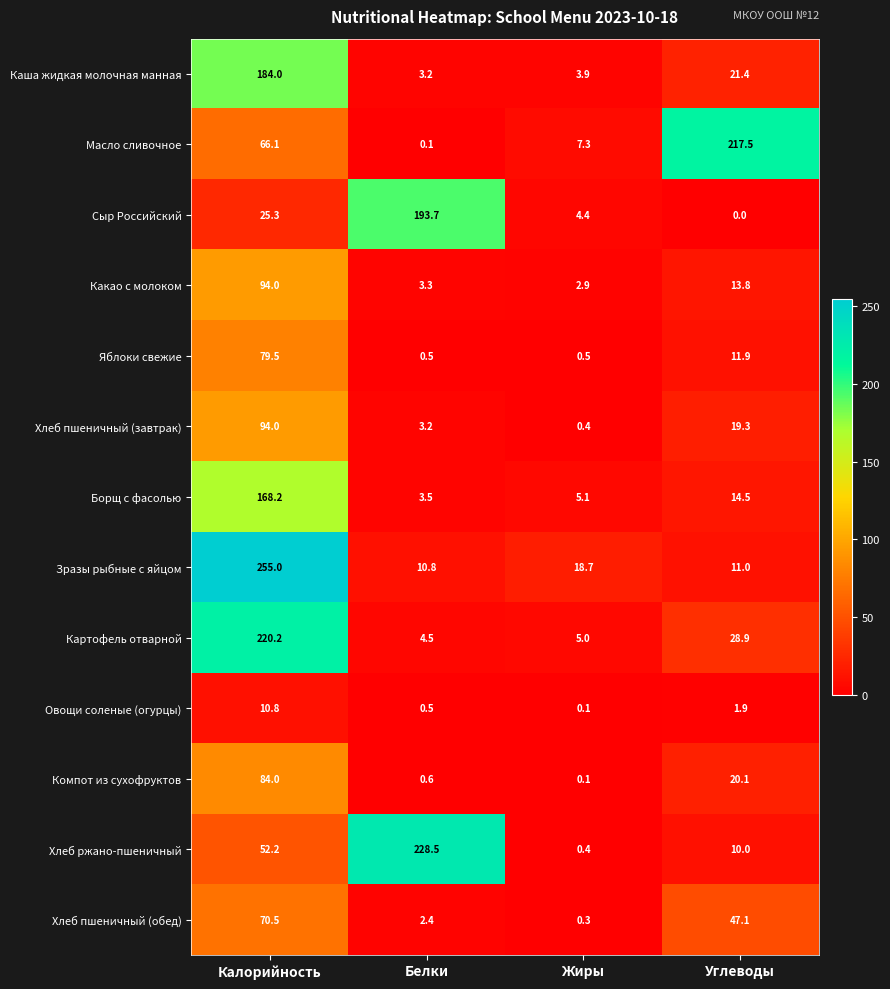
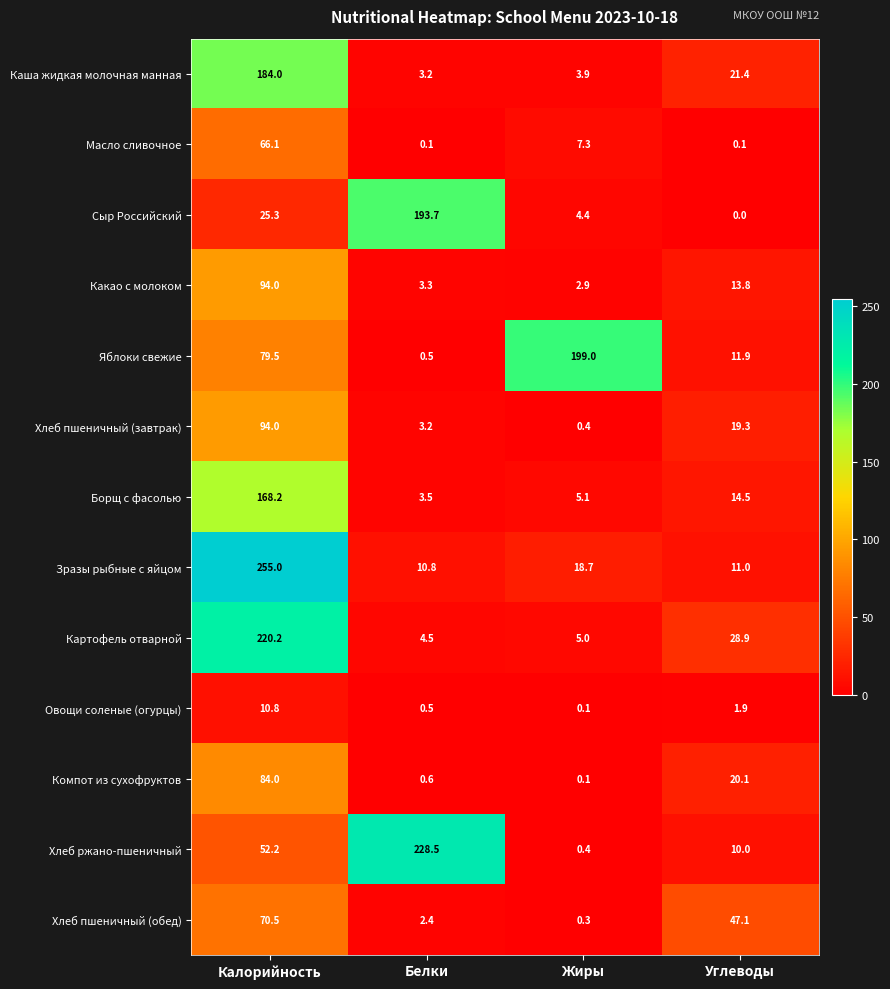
Масло сливочное, Углеводы: 217.5 -> 0.1
Яблоки свежие, Жиры: 0.5 -> 199.0
